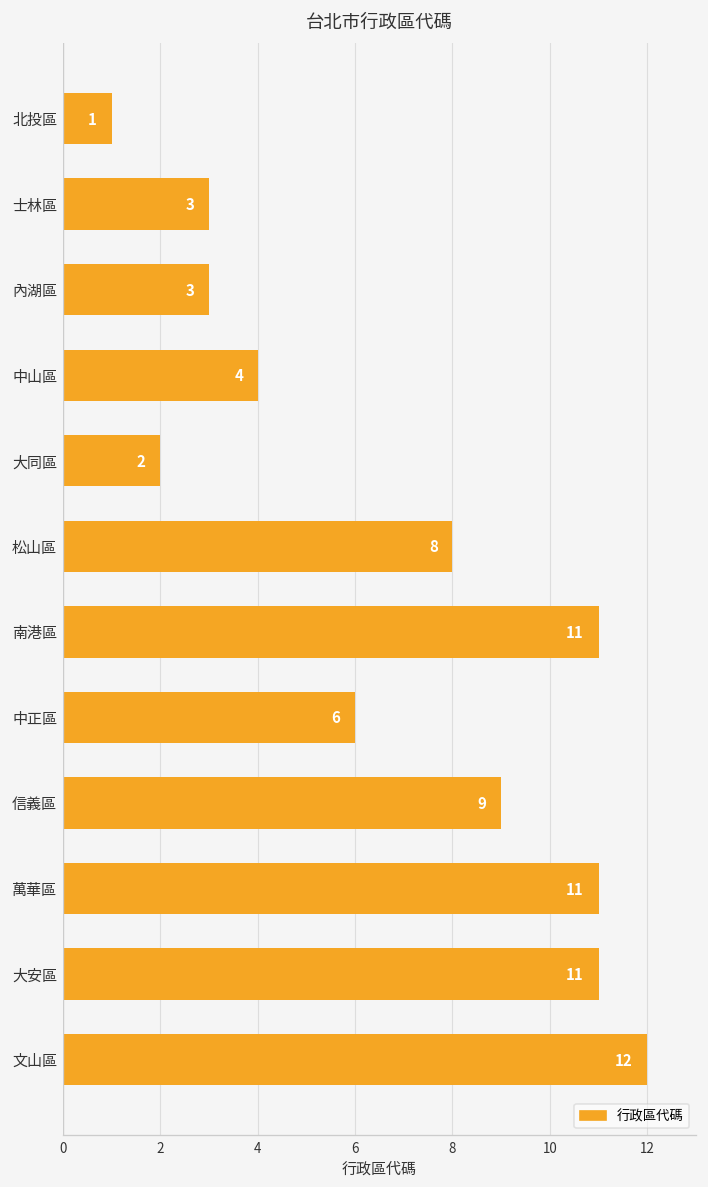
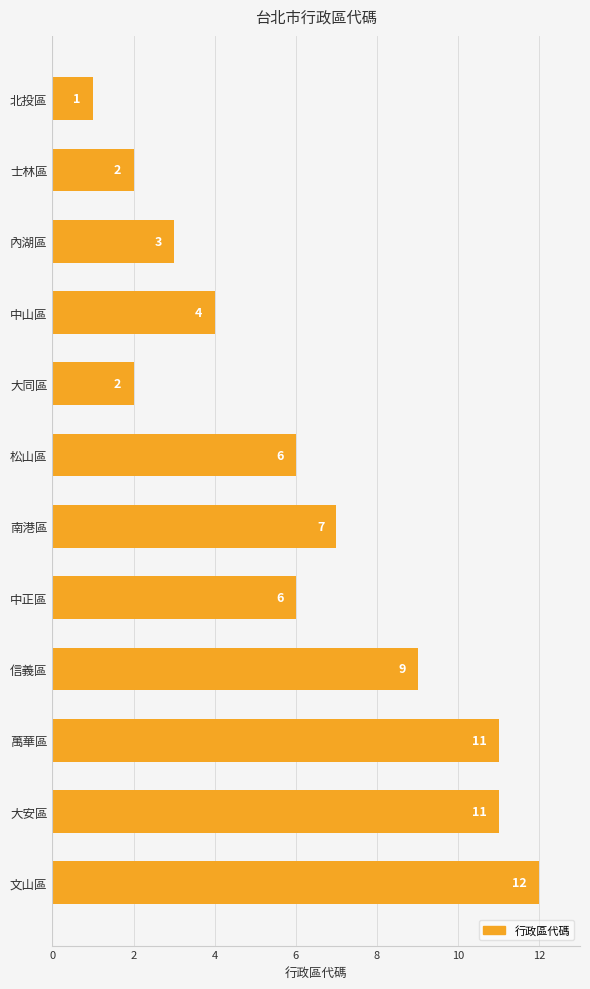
士林區: 3 -> 2
松山區: 8 -> 6
南港區: 11 -> 7
